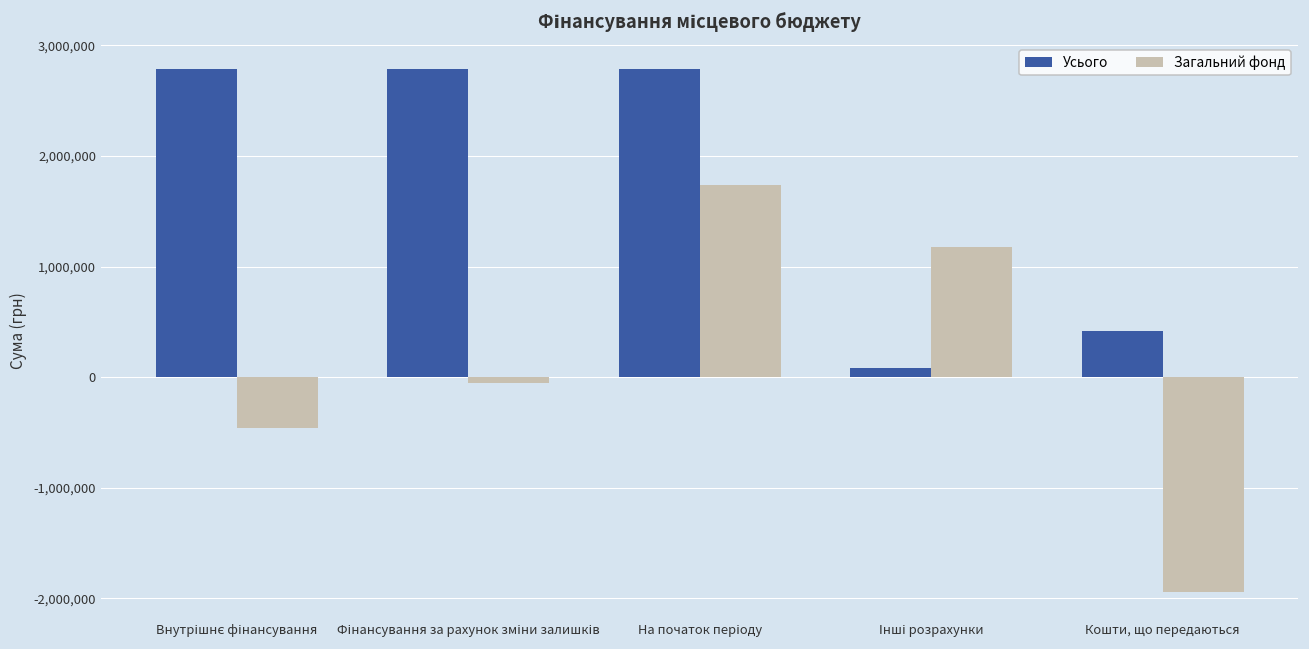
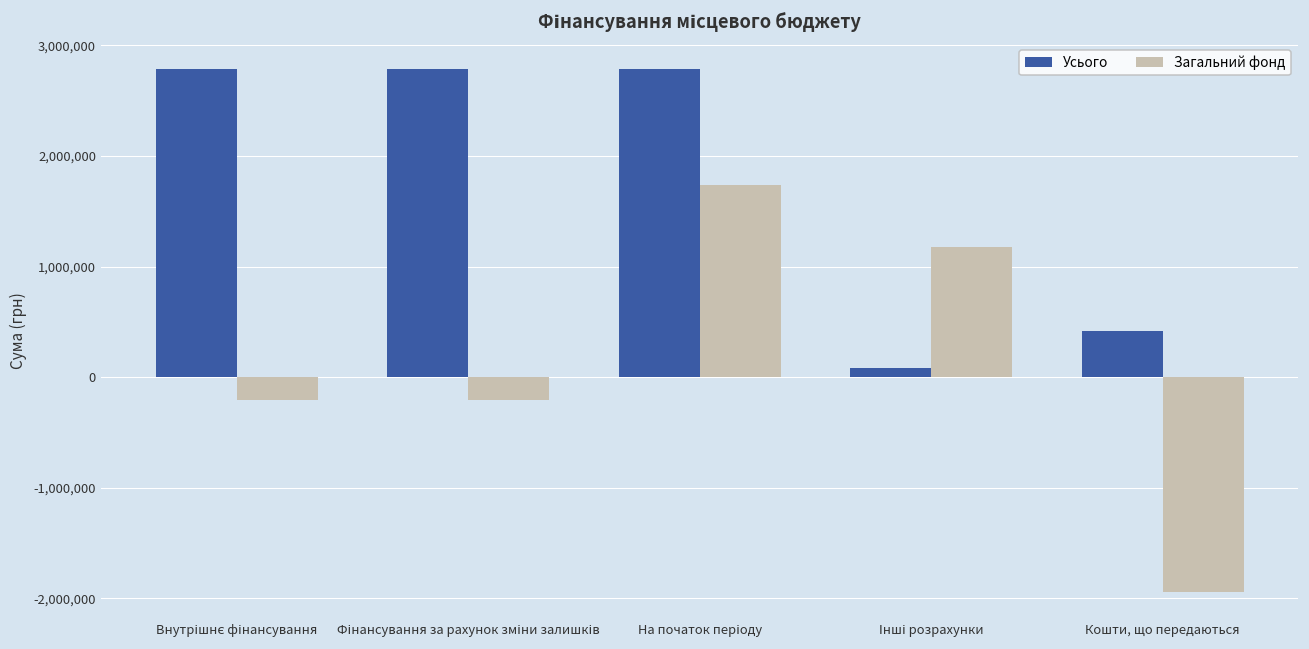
Загальний фонд, Внутрішнє фінансування: -460,000 -> -200,000
Загальний фонд, Фінансування за рахунок зміни залишків: -50,000 -> -200,000
